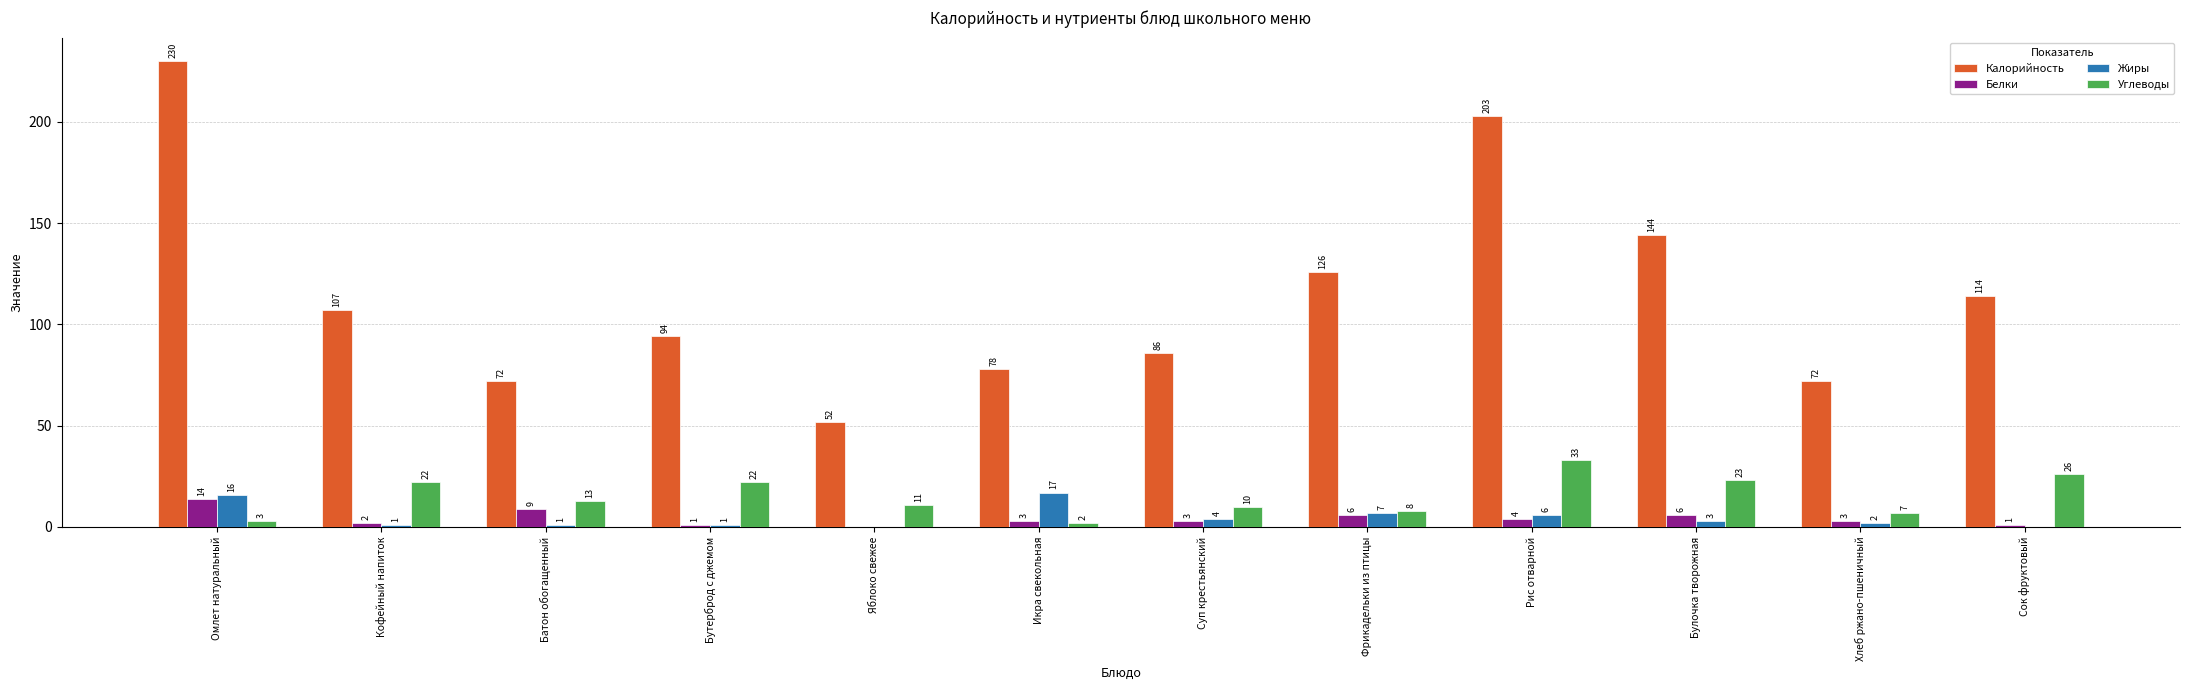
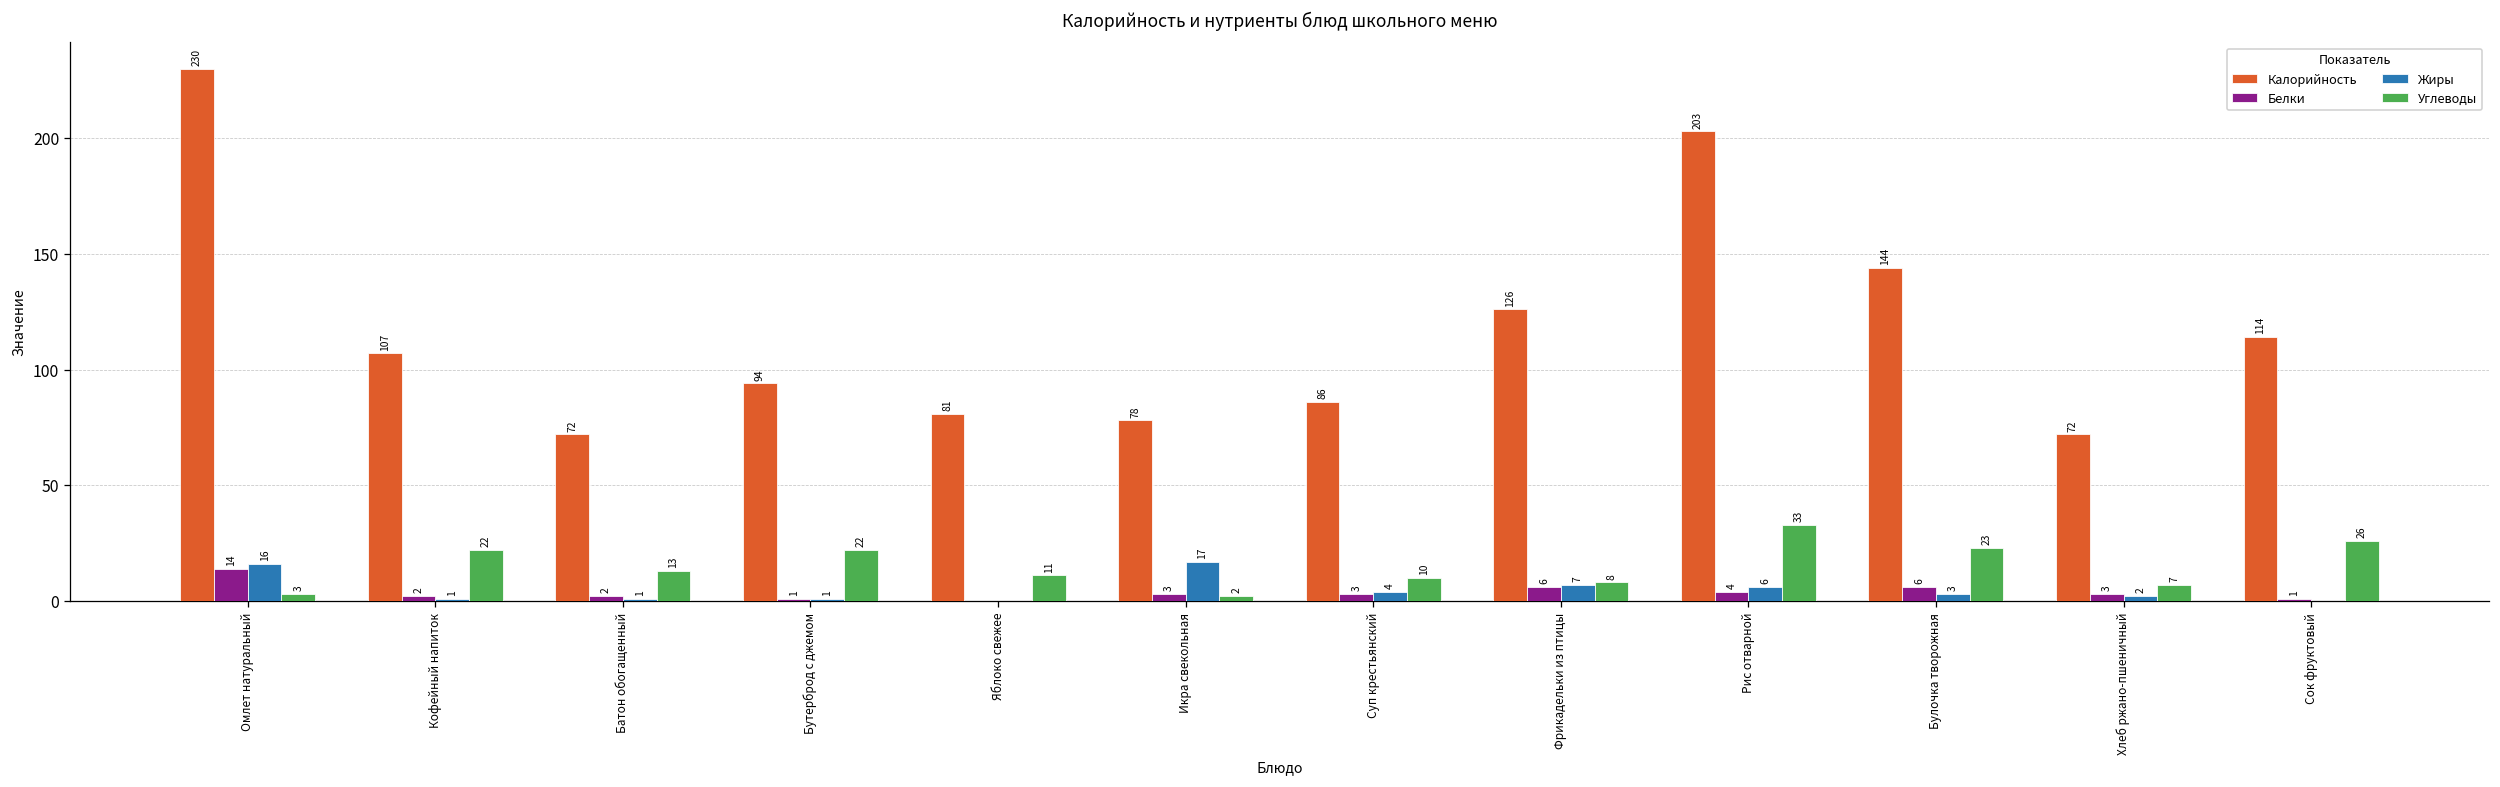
Белки, Батон обогащенный: 9 -> 2
Калорийность, Яблоко свежее: 52 -> 81
